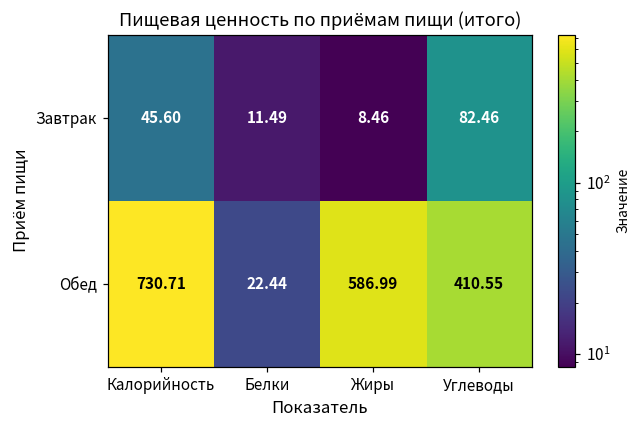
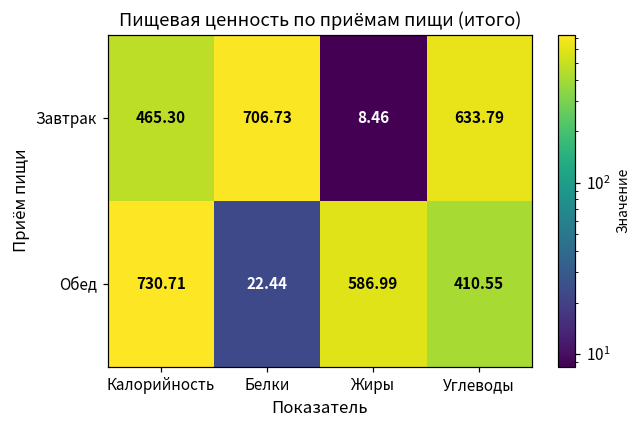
Завтрак, Калорийность: 45.60 -> 465.30
Завтрак, Белки: 11.49 -> 706.73
Завтрак, Углеводы: 82.46 -> 633.79
